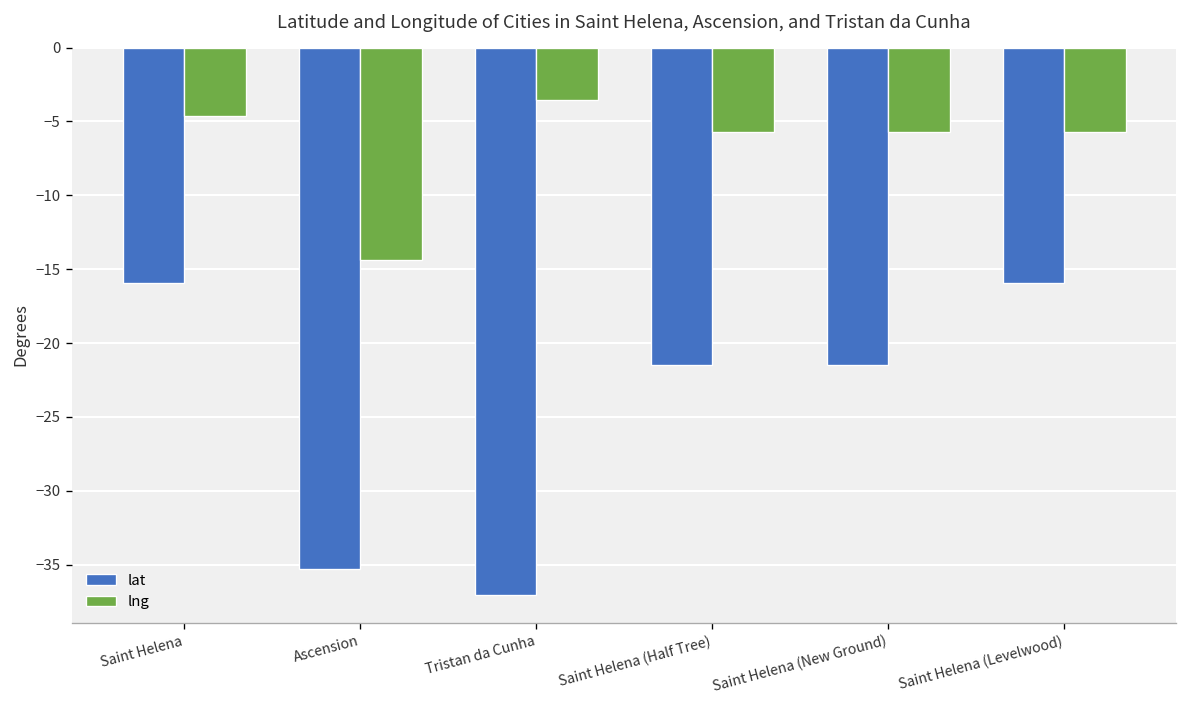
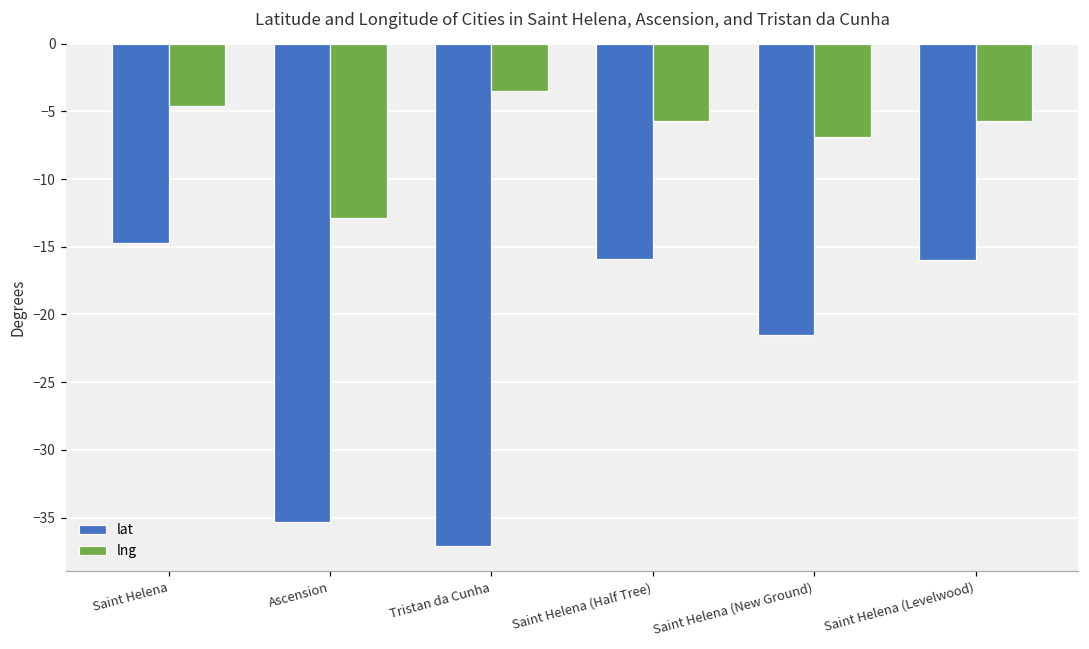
lat, Saint Helena: -15.9 -> -14.7
lng, Ascension: -14.4 -> -12.9
lat, Saint Helena (Half Tree): -21.5 -> -15.9
lng, Saint Helena (New Ground): -5.7 -> -6.9
